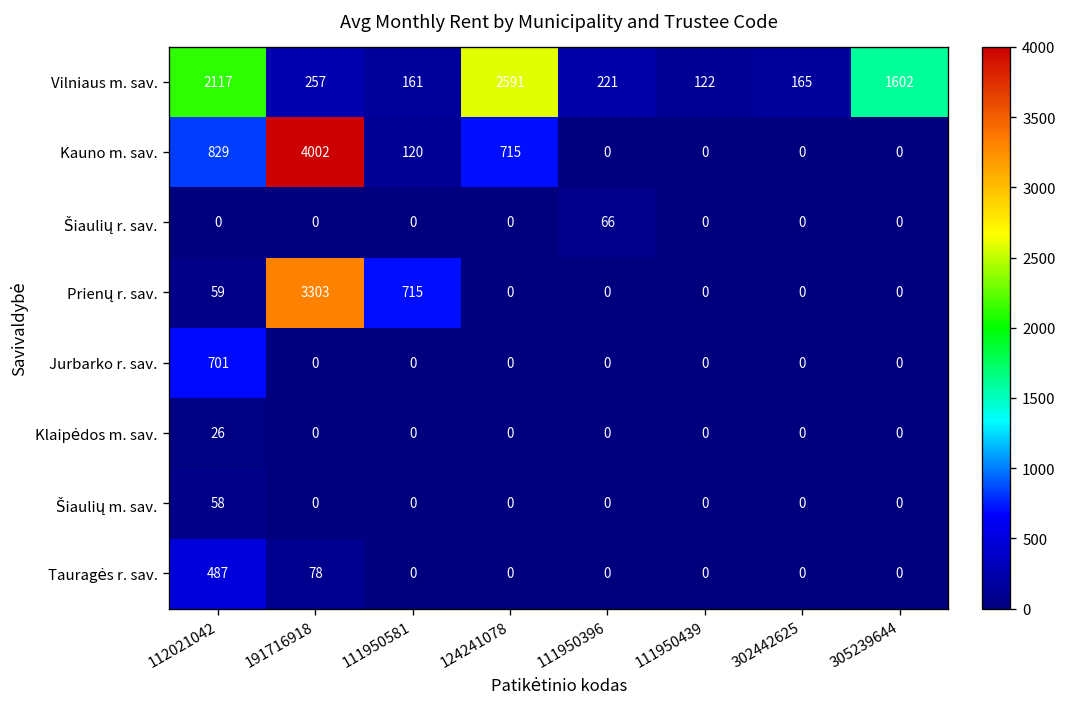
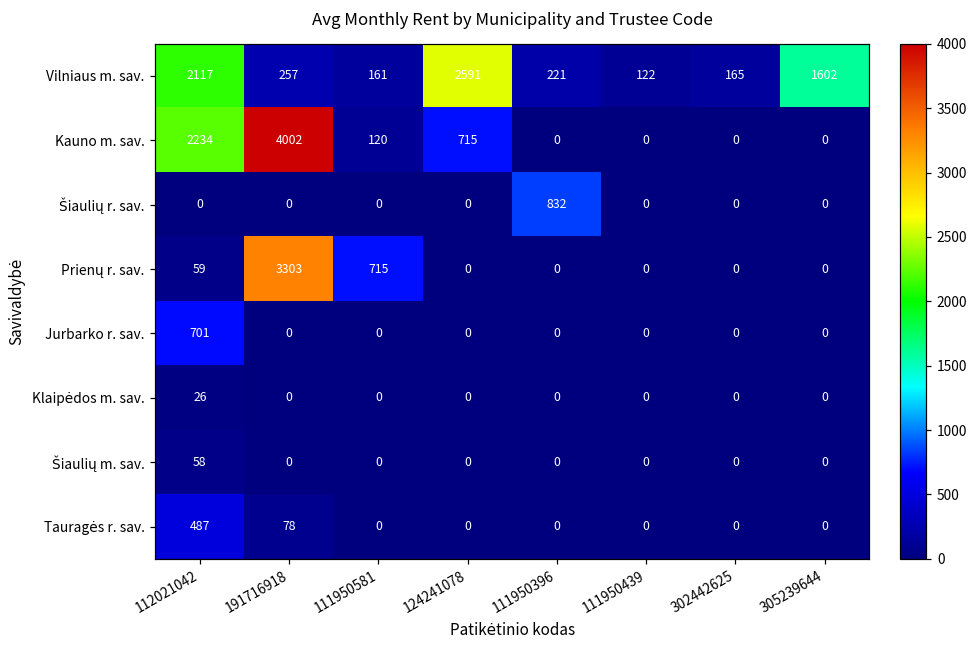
Kauno m. sav., 112021042: 829 -> 2234
Šiaulių r. sav., 111950396: 66 -> 832
